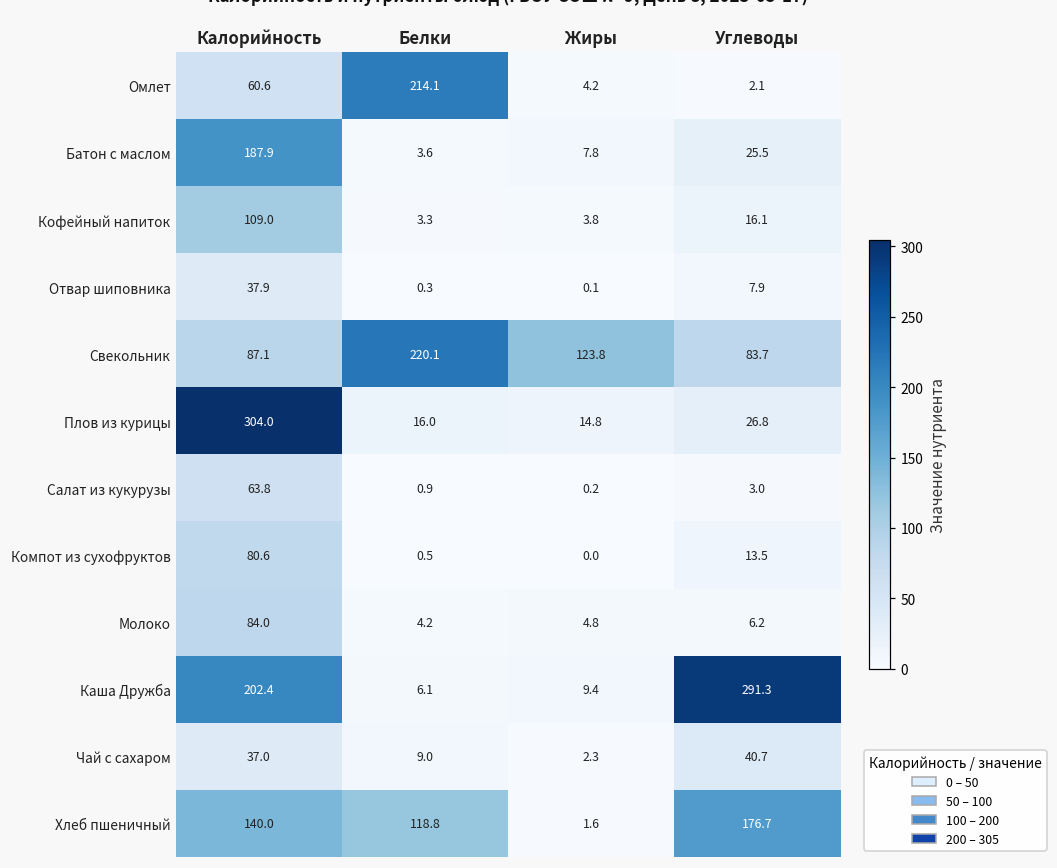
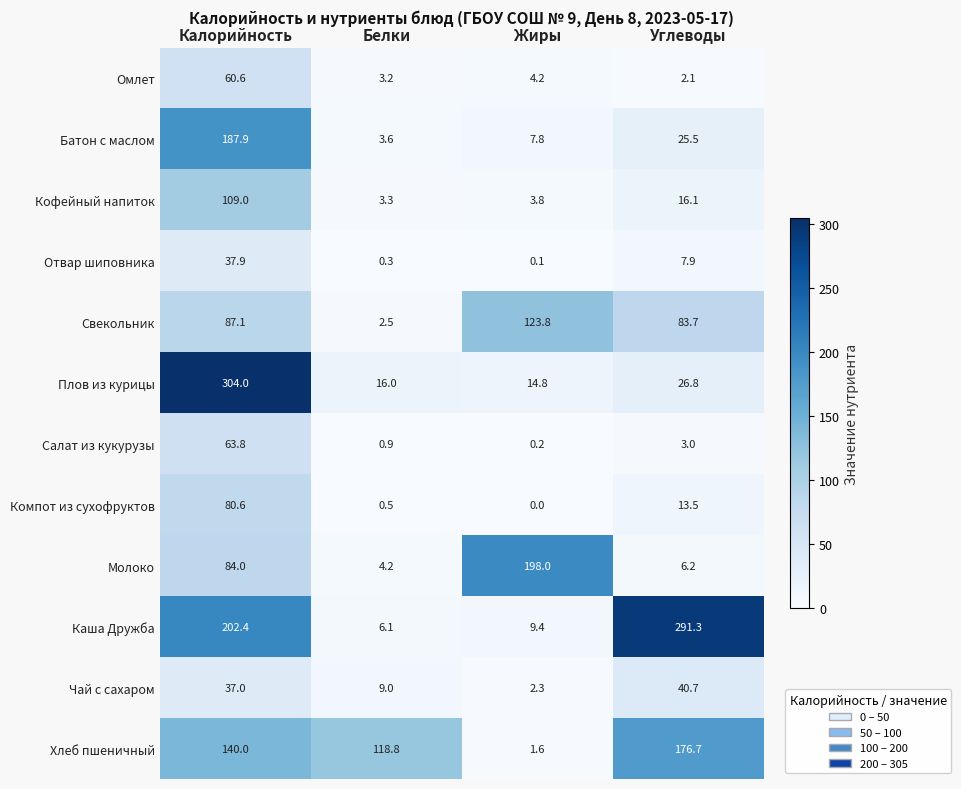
Омлет, Белки: 214.1 -> 3.2
Свекольник, Белки: 220.1 -> 2.5
Молоко, Жиры: 4.8 -> 198.0
